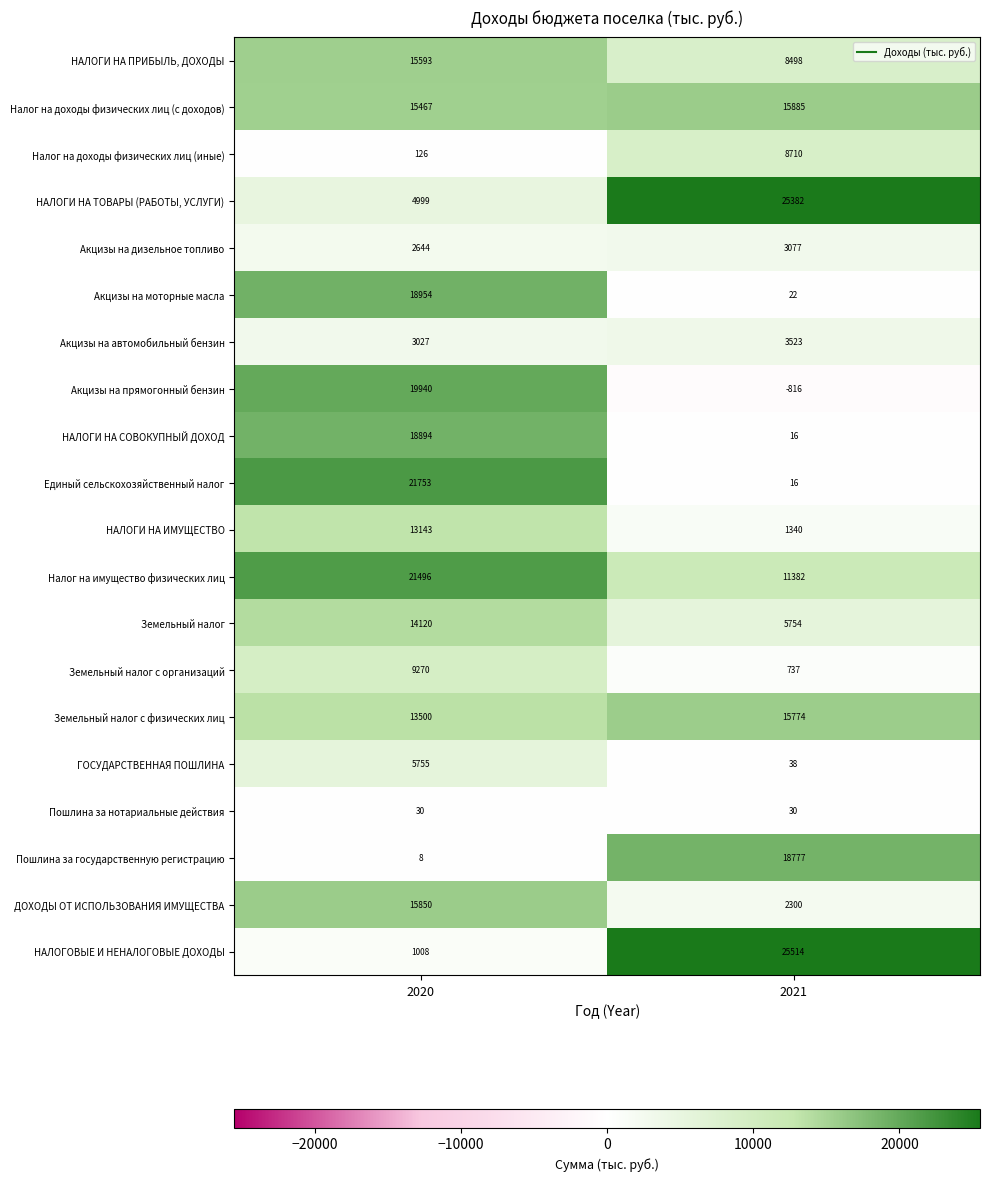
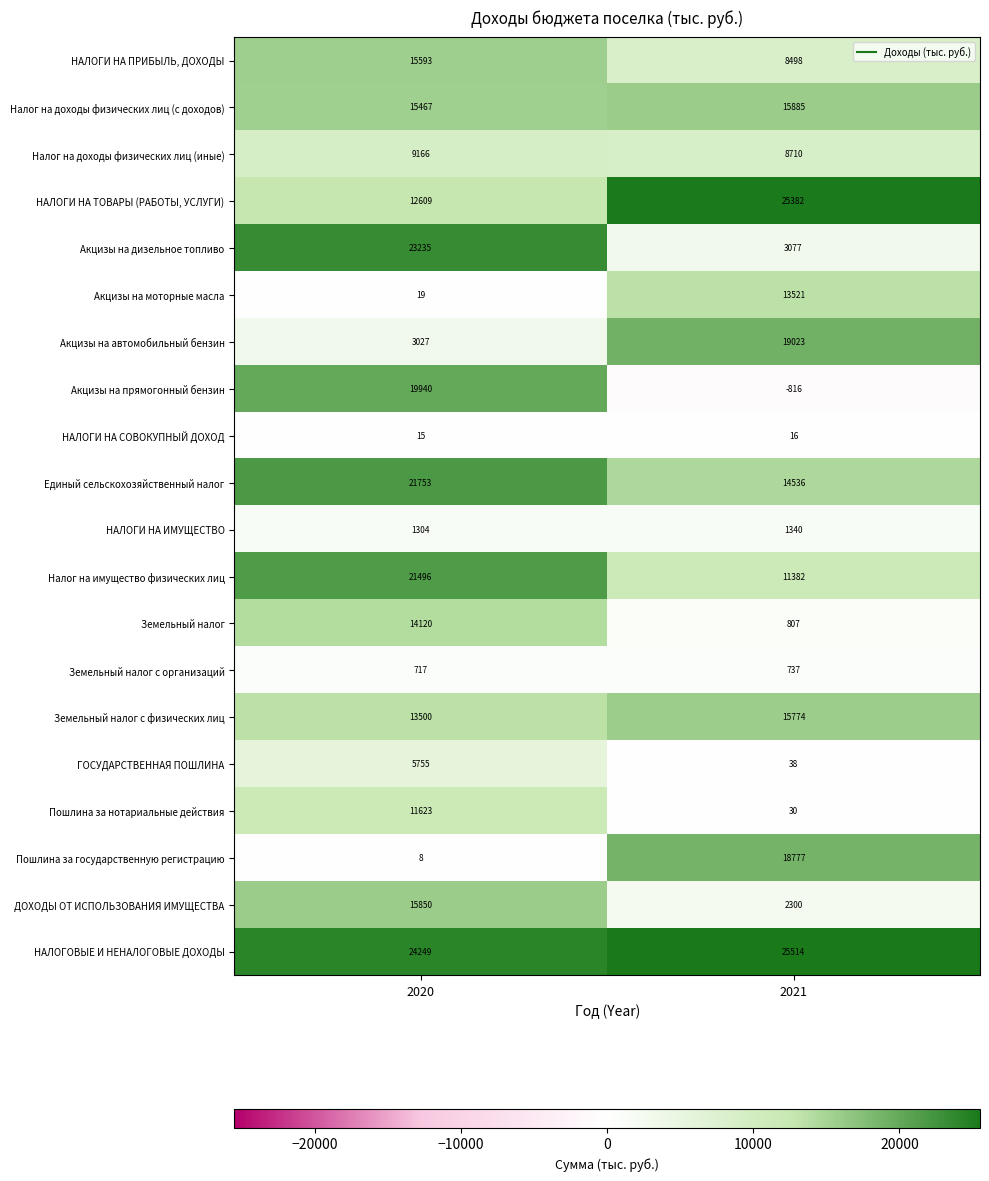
Налог на доходы физических лиц (иные), 2020: 126 -> 9166
НАЛОГИ НА ТОВАРЫ (РАБОТЫ, УСЛУГИ), 2020: 4999 -> 12609
Акцизы на дизельное топливо, 2020: 2644 -> 23235
Акцизы на моторные масла, 2020: 18954 -> 19
Акцизы на моторные масла, 2021: 22 -> 13521
Акцизы на автомобильный бензин, 2021: 3523 -> 19023
НАЛОГИ НА СОВОКУПНЫЙ ДОХОД, 2020: 18894 -> 15
Единый сельскохозяйственный налог, 2021: 16 -> 14536
НАЛОГИ НА ИМУЩЕСТВО, 2020: 13143 -> 1304
Земельный налог, 2021: 5754 -> 807
Земельный налог с организаций, 2020: 9270 -> 717
Пошлина за нотариальные действия, 2020: 30 -> 11623
НАЛОГОВЫЕ И НЕНАЛОГОВЫЕ ДОХОДЫ, 2020: 1008 -> 24249
